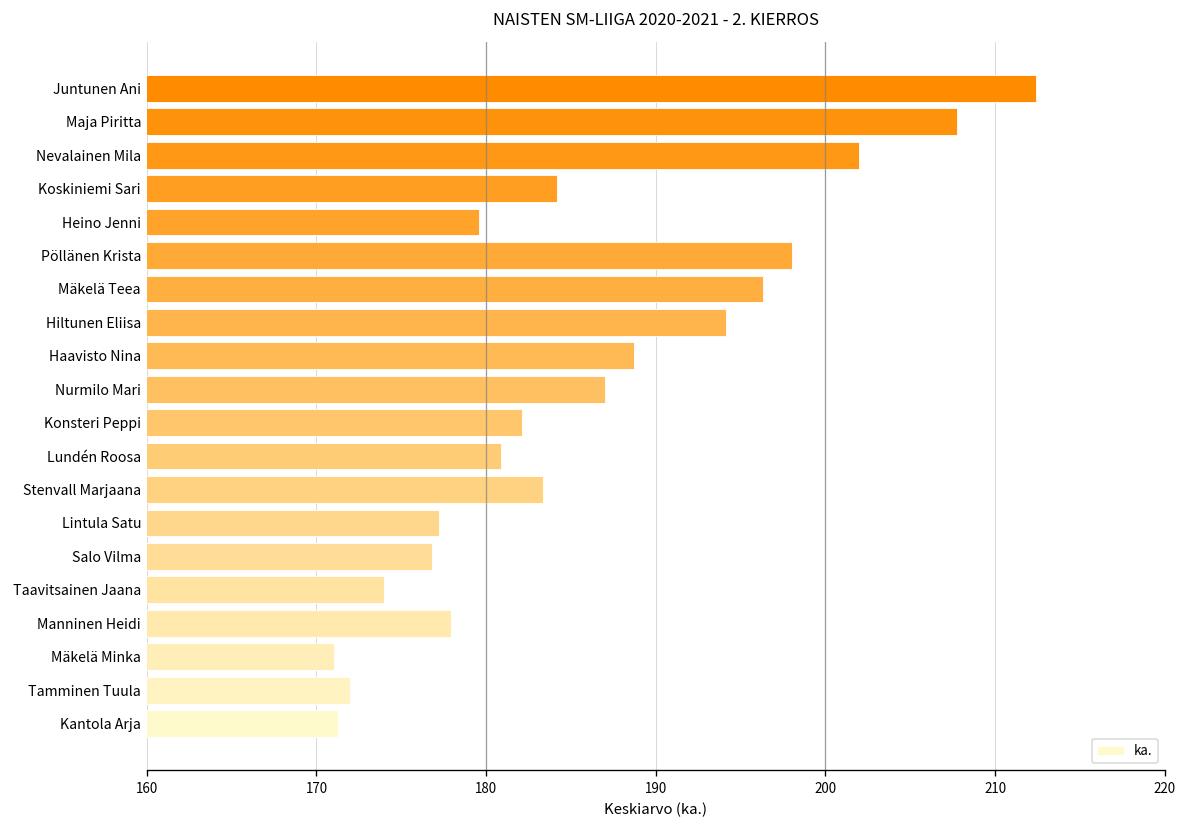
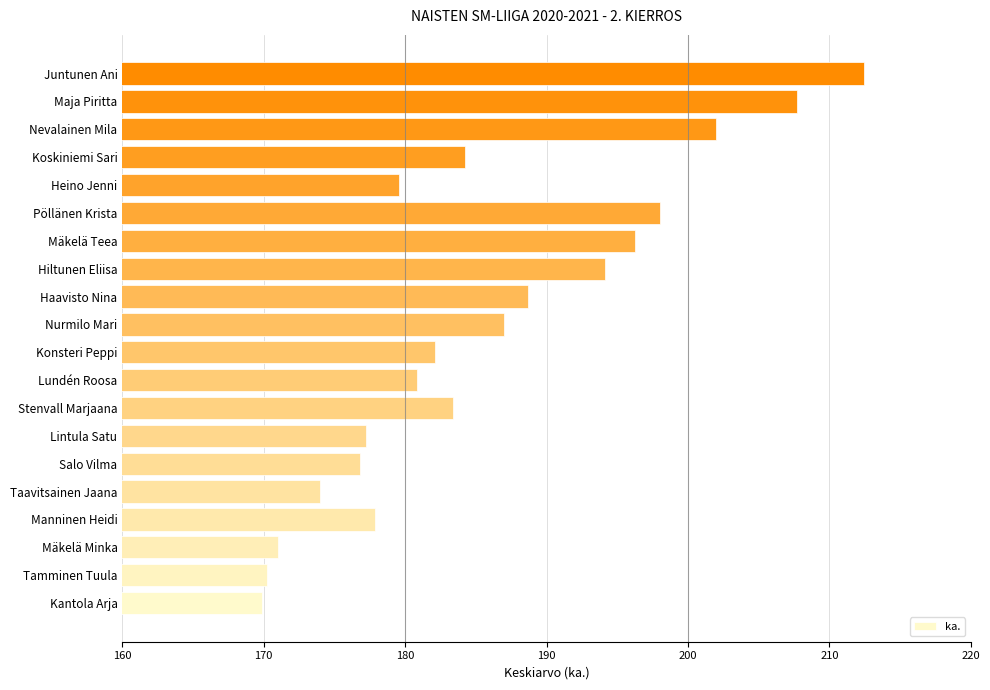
Tamminen Tuula: 172.0 -> 170.2
Kantola Arja: 171.3 -> 169.9
